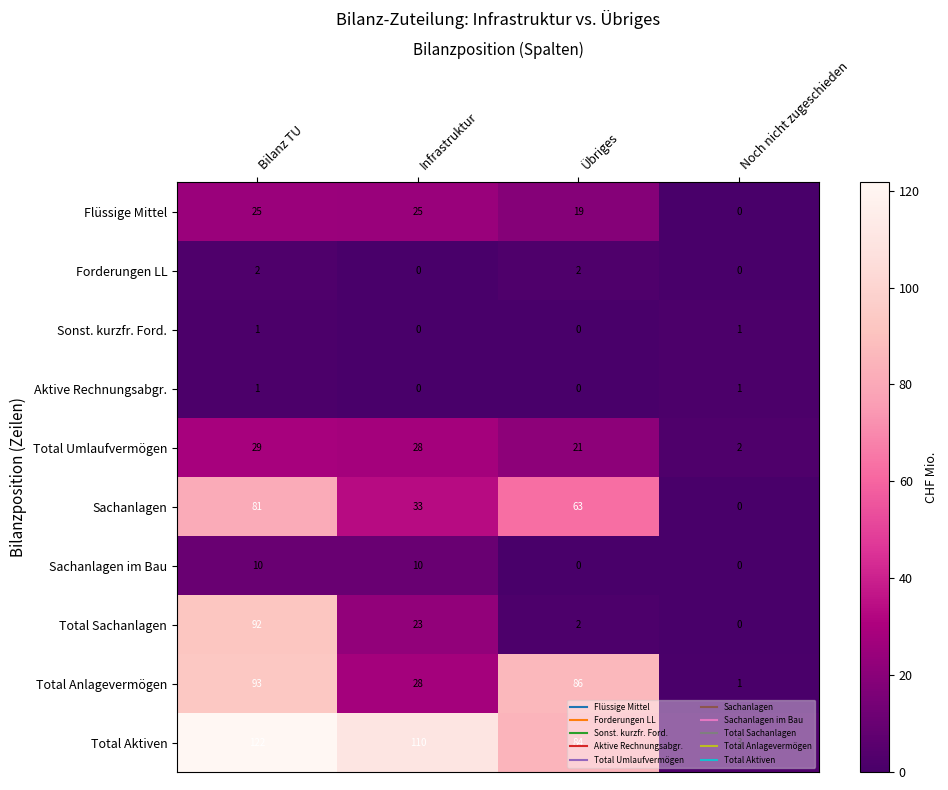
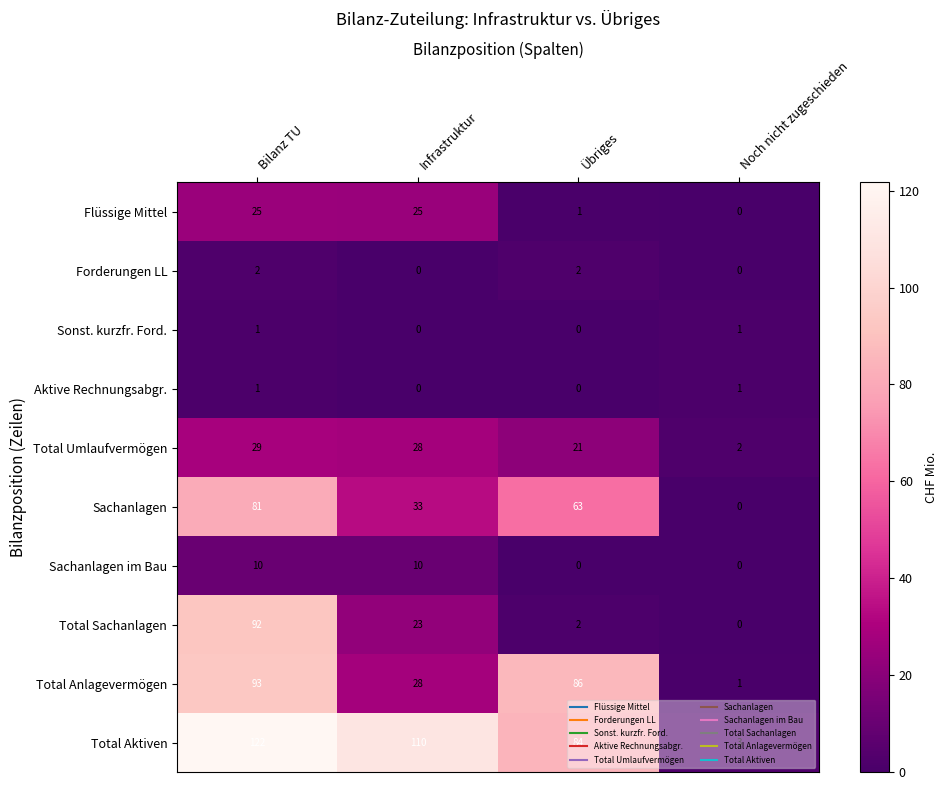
Flüssige Mittel, Übriges: 19 -> 1
